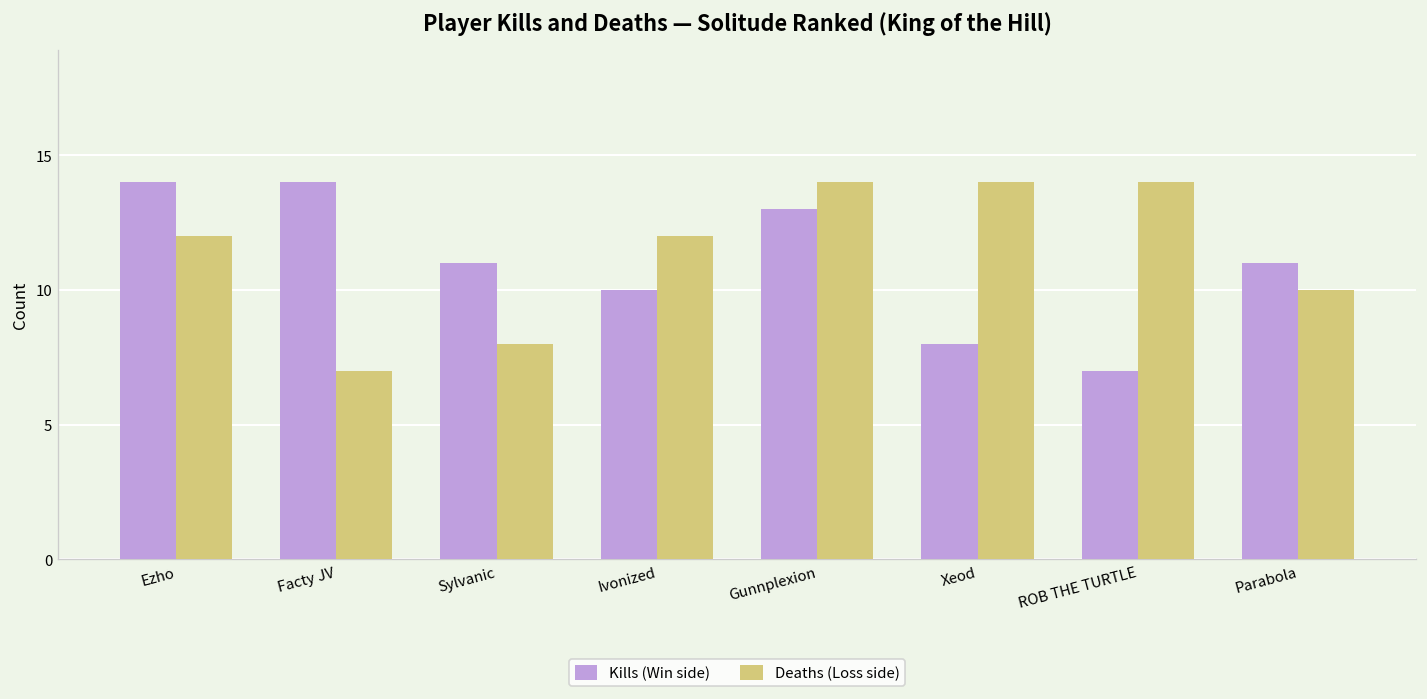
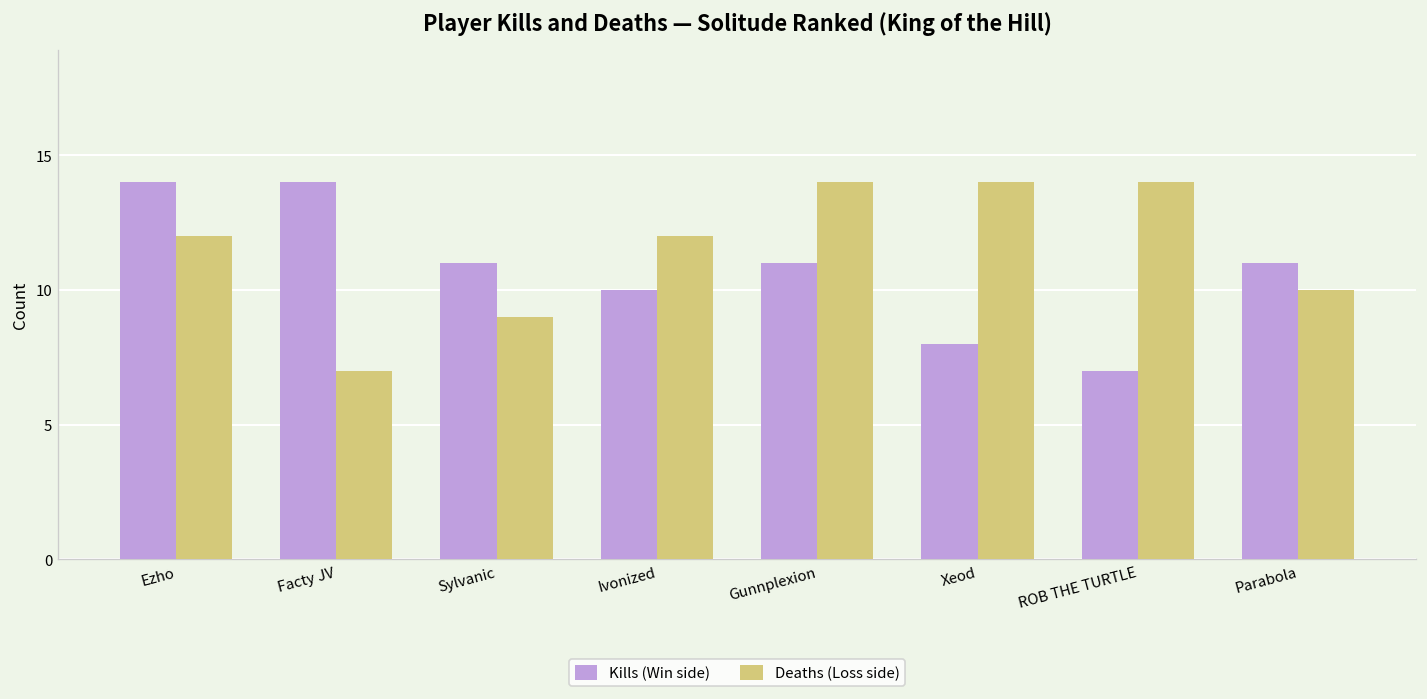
Deaths (Loss side), Sylvanic: 8 -> 9
Kills (Win side), Gunnplexion: 13 -> 11
